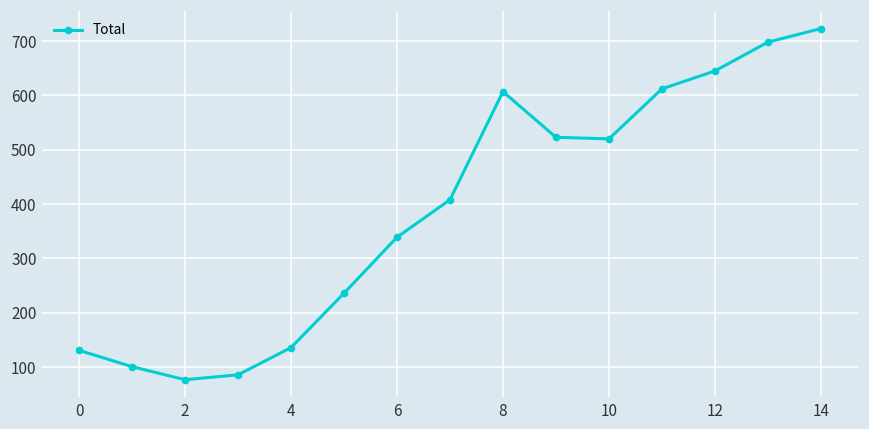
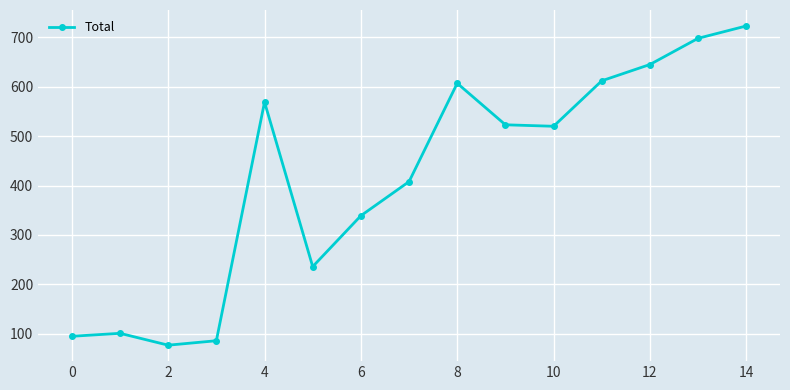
0: 130 -> 100
4: 140 -> 570
